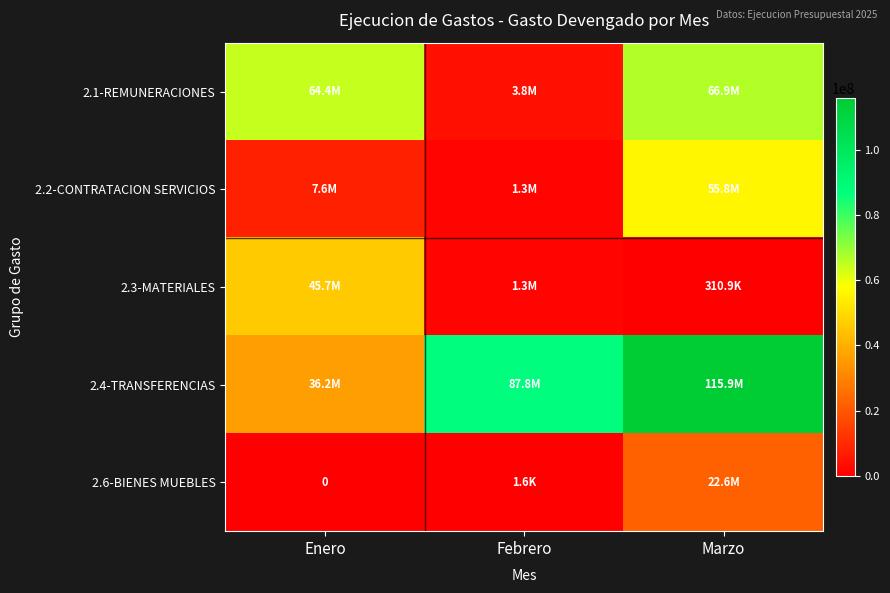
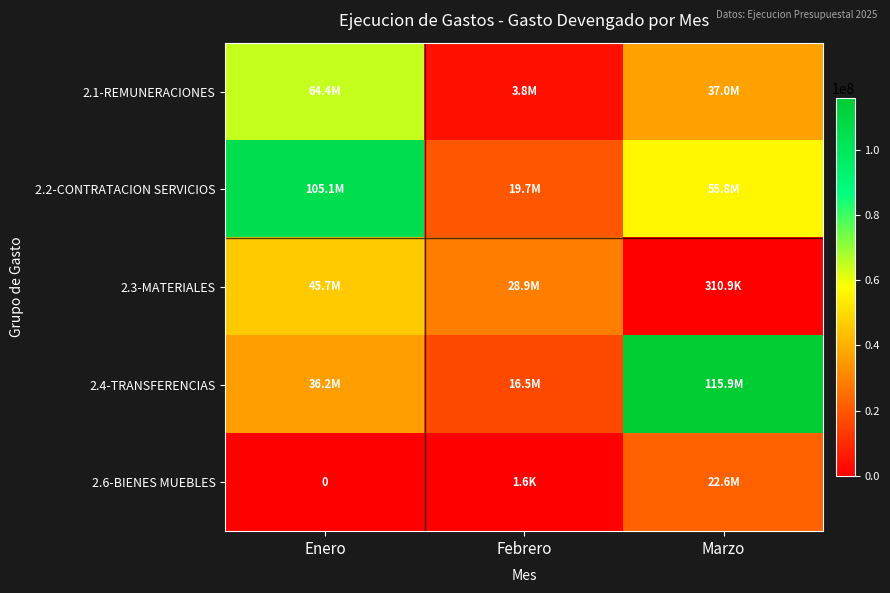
2.1-REMUNERACIONES, Marzo: 66.9M -> 37.0M
2.2-CONTRATACION SERVICIOS, Enero: 7.6M -> 105.1M
2.2-CONTRATACION SERVICIOS, Febrero: 1.3M -> 19.7M
2.3-MATERIALES, Febrero: 1.3M -> 28.9M
2.4-TRANSFERENCIAS, Febrero: 87.8M -> 16.5M
